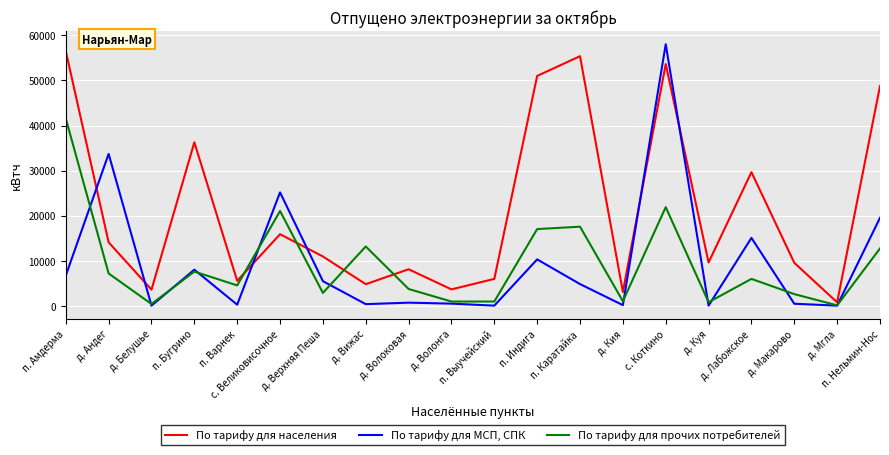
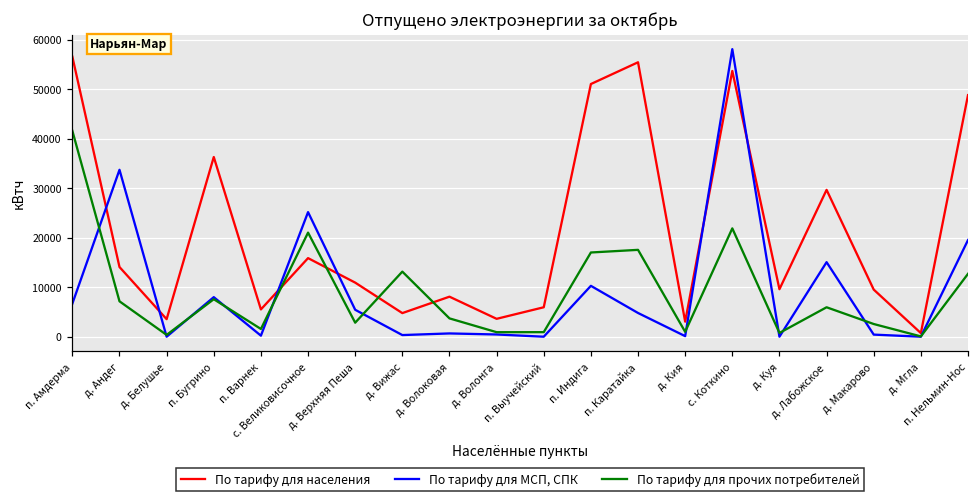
По тарифу для прочих потребителей, п. Варнек: 4000 -> 2000
